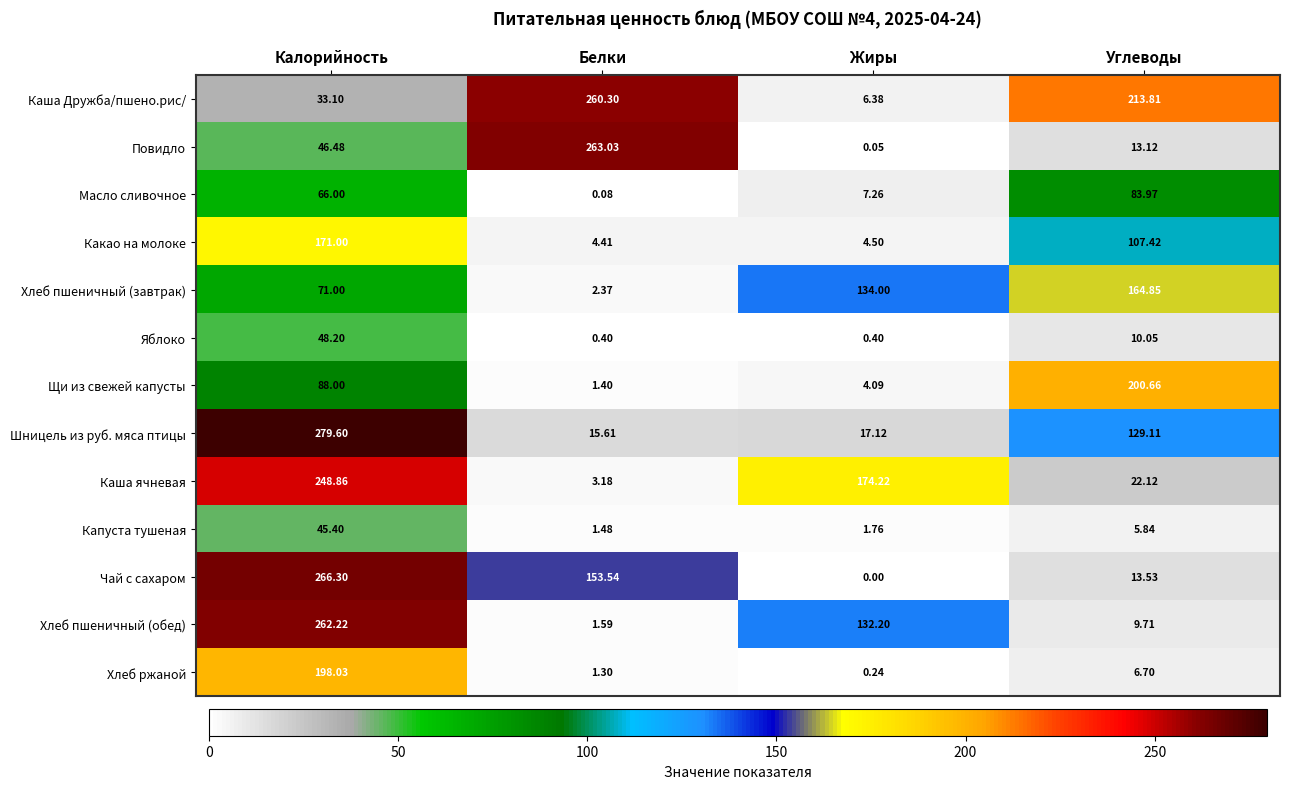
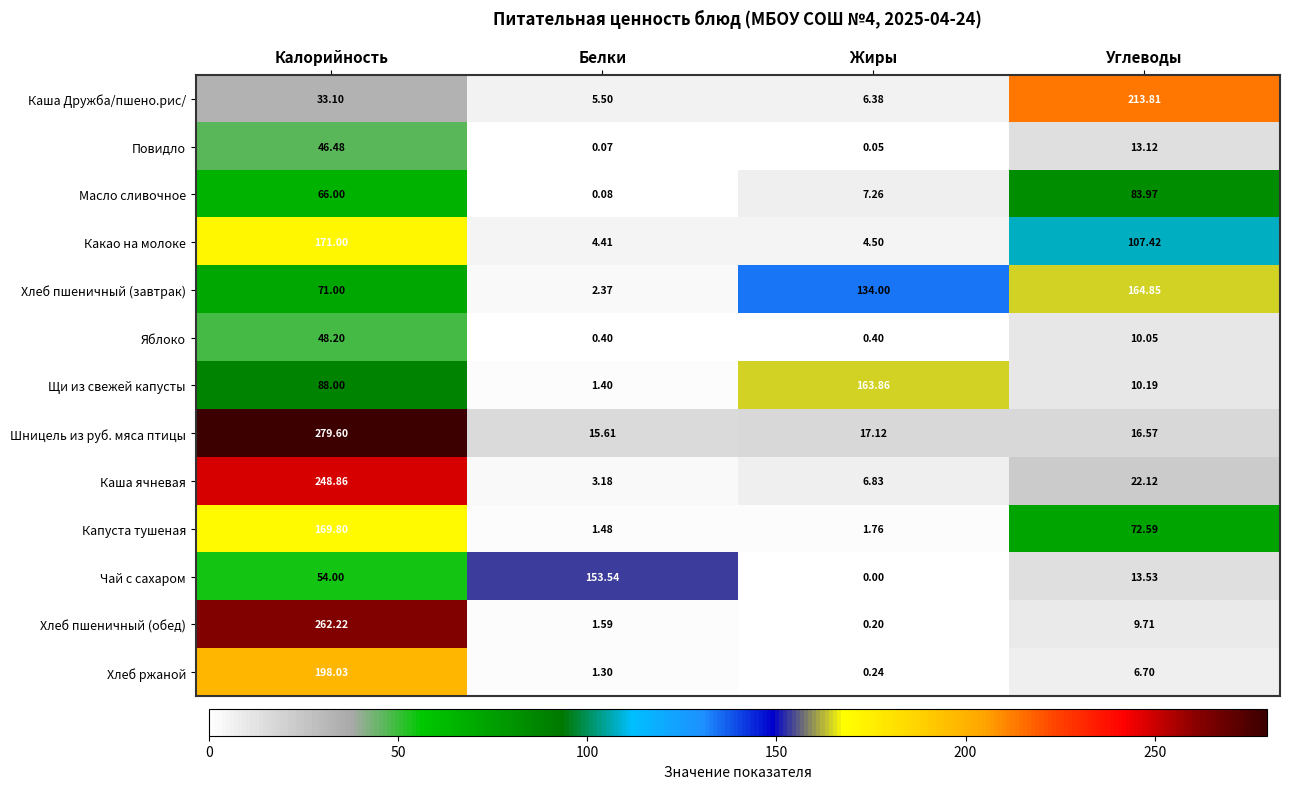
Каша Дружба/пшено.рис/, Белки: 260.30 -> 5.50
Повидло, Белки: 263.03 -> 0.07
Щи из свежей капусты, Жиры: 4.09 -> 163.86
Щи из свежей капусты, Углеводы: 200.66 -> 10.19
Шницель из руб. мяса птицы, Углеводы: 129.11 -> 16.57
Каша ячневая, Жиры: 174.22 -> 6.83
Капуста тушеная, Калорийность: 45.40 -> 169.80
Капуста тушеная, Углеводы: 5.84 -> 72.59
Чай с сахаром, Калорийность: 266.30 -> 54.00
Хлеб пшеничный (обед), Жиры: 132.20 -> 0.20
